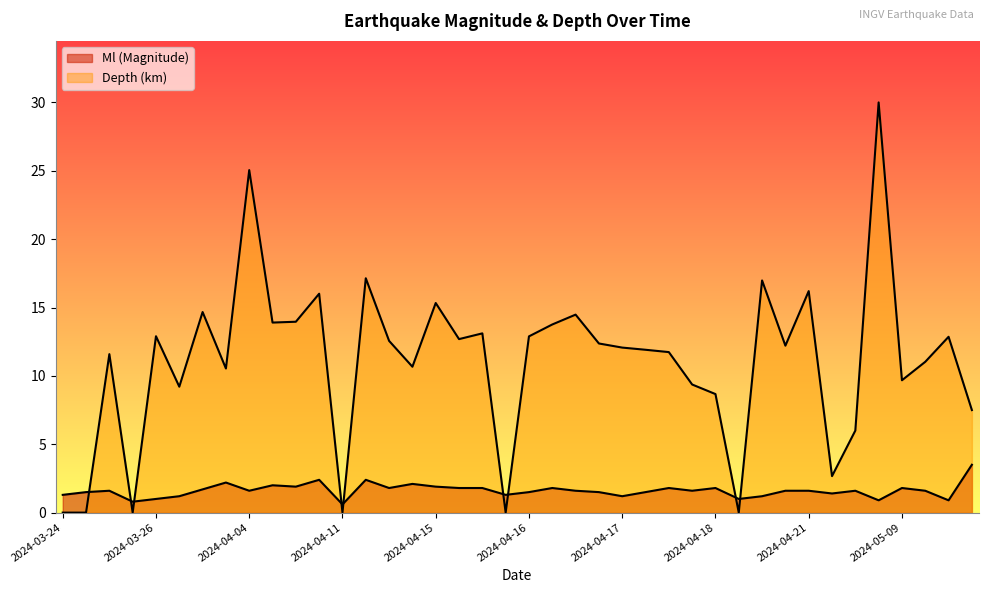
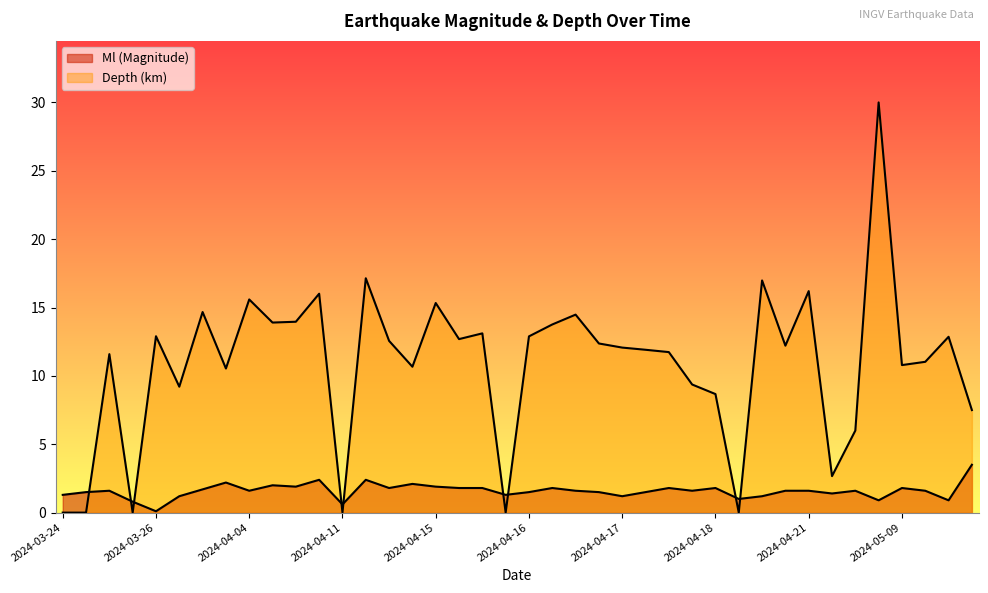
Ml (Magnitude), 2024-03-26: 1.0 -> 0.1
Depth (km), 2024-04-04: 25.1 -> 15.6
Depth (km), 2024-05-09: 9.7 -> 10.8
